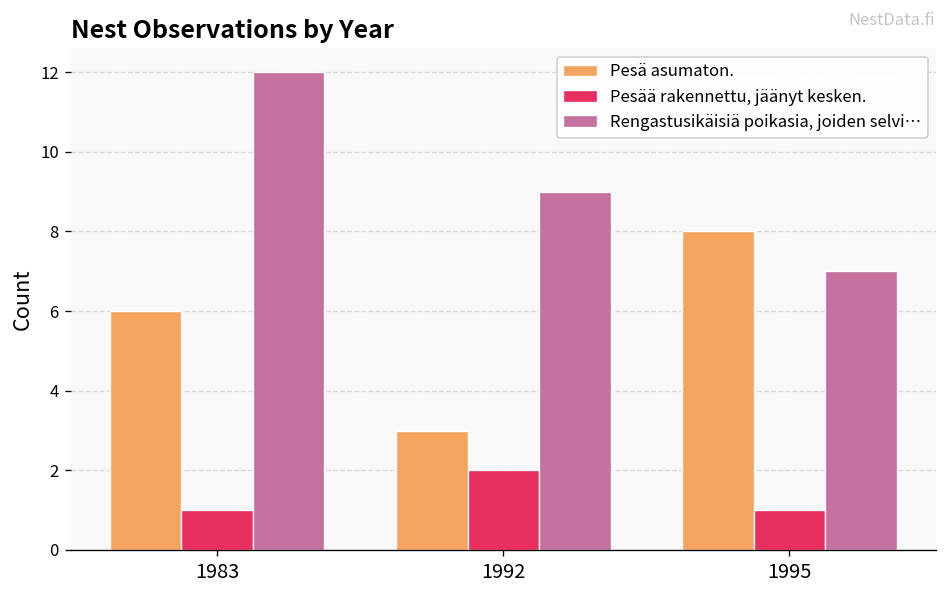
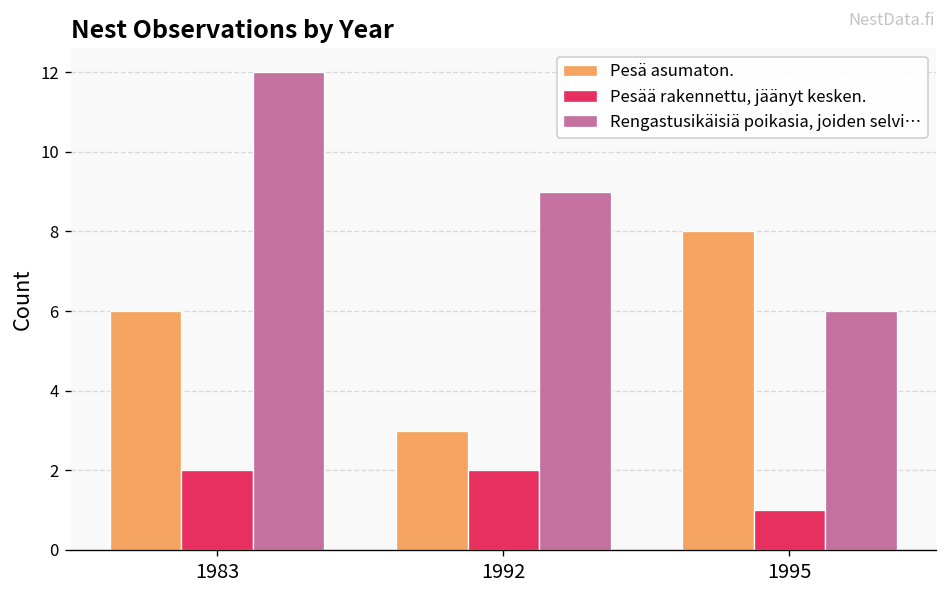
Pesää rakennettu, jäänyt kesken., 1983: 1 -> 2
Rengastusikäisiä poikasia, joiden selvi…, 1995: 7 -> 6
